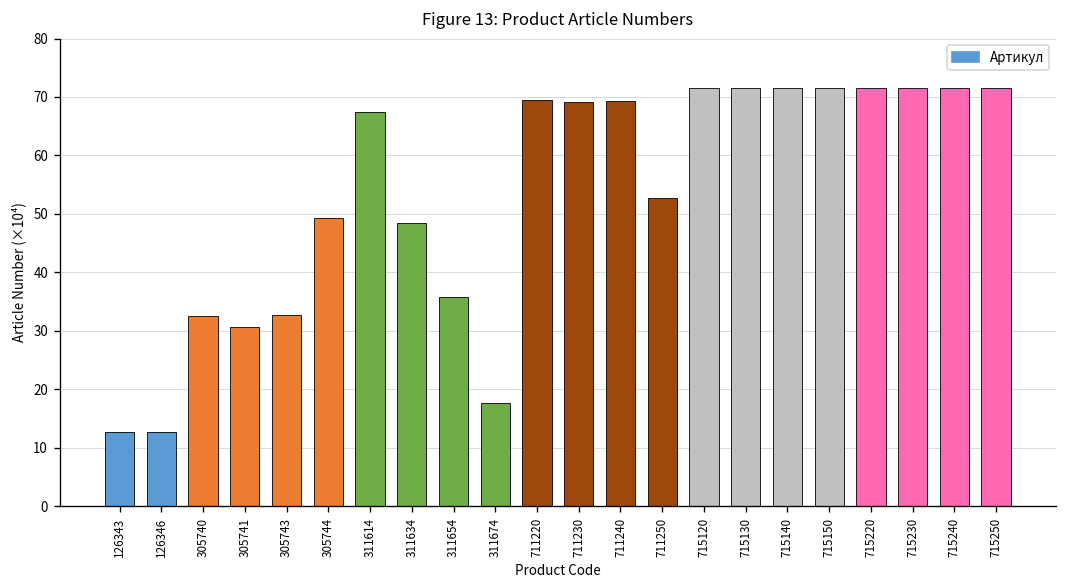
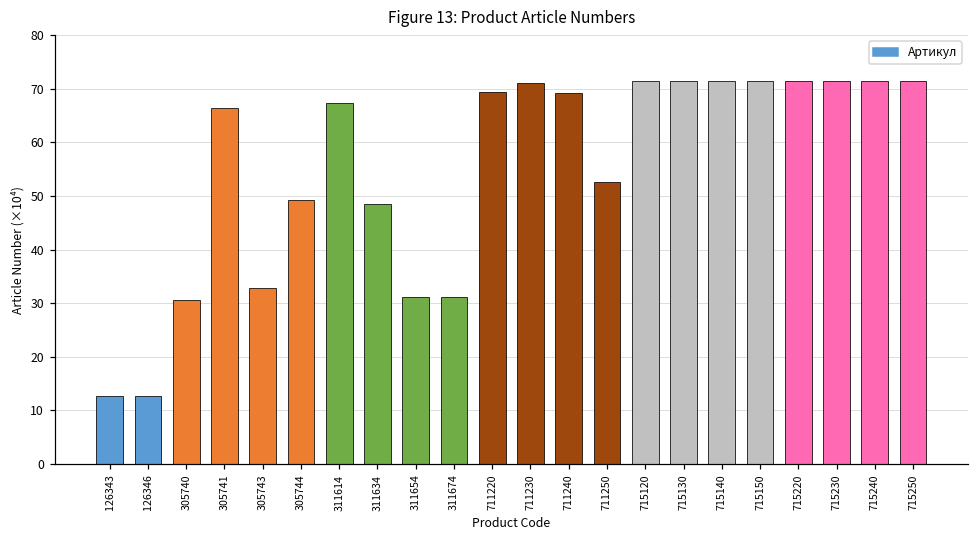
305740: 33 -> 31
305741: 31 -> 66
311654: 36 -> 31
311674: 18 -> 31
711230: 69 -> 71
